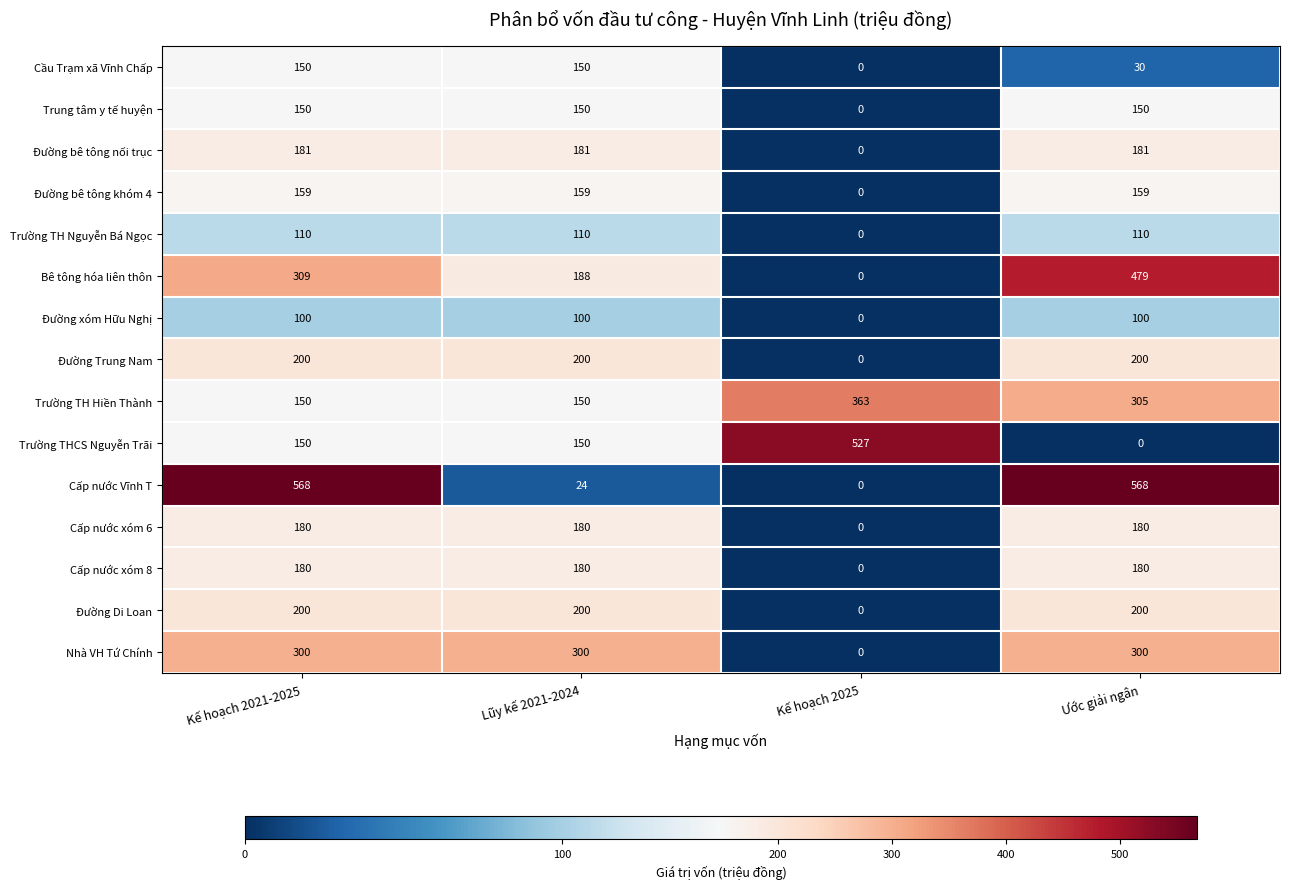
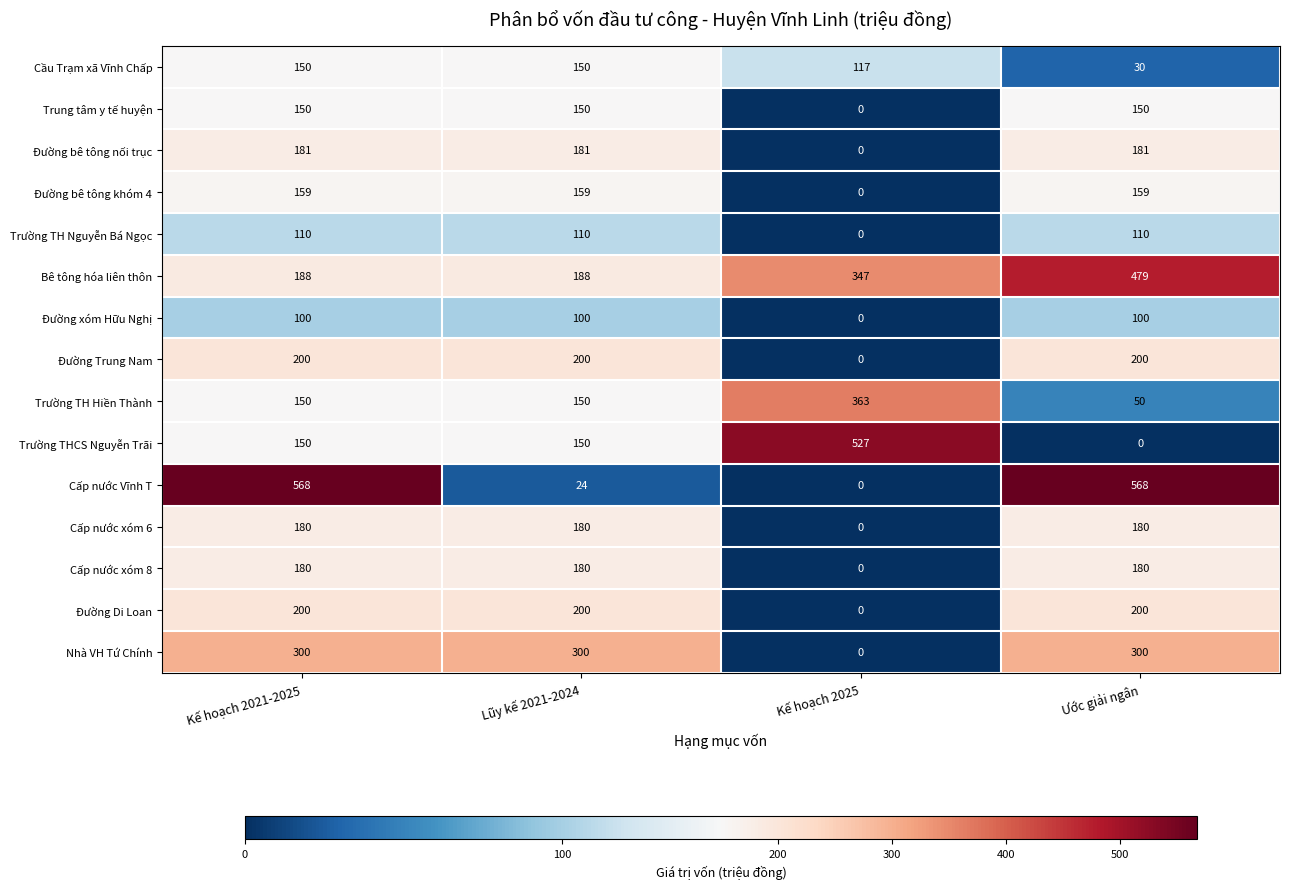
Cầu Trạm xã Vĩnh Chấp, Kế hoạch 2025: 0 -> 117
Bê tông hóa liên thôn, Kế hoạch 2021-2025: 309 -> 188
Bê tông hóa liên thôn, Kế hoạch 2025: 0 -> 347
Trường TH Hiền Thành, Ước giải ngân: 305 -> 50
